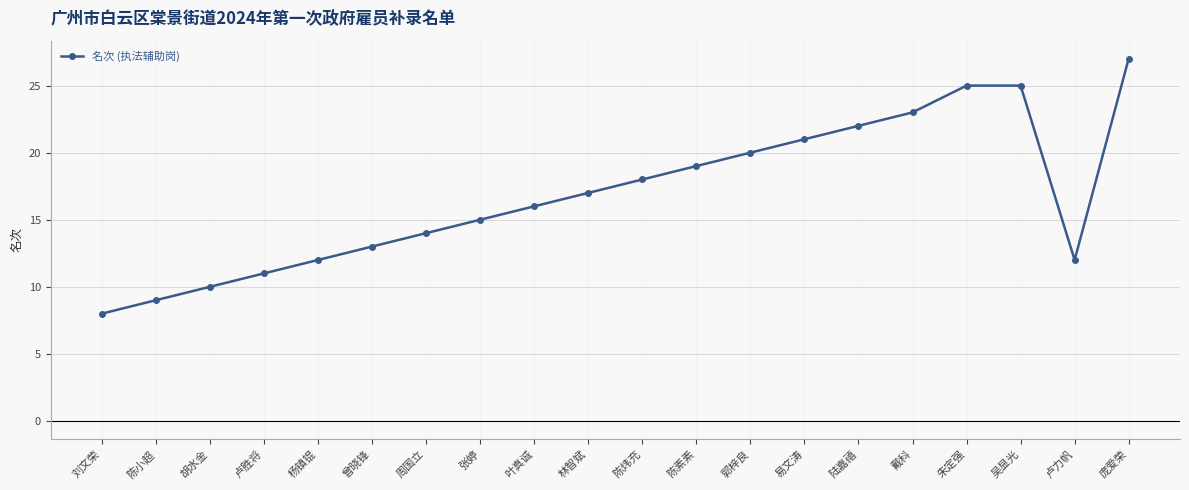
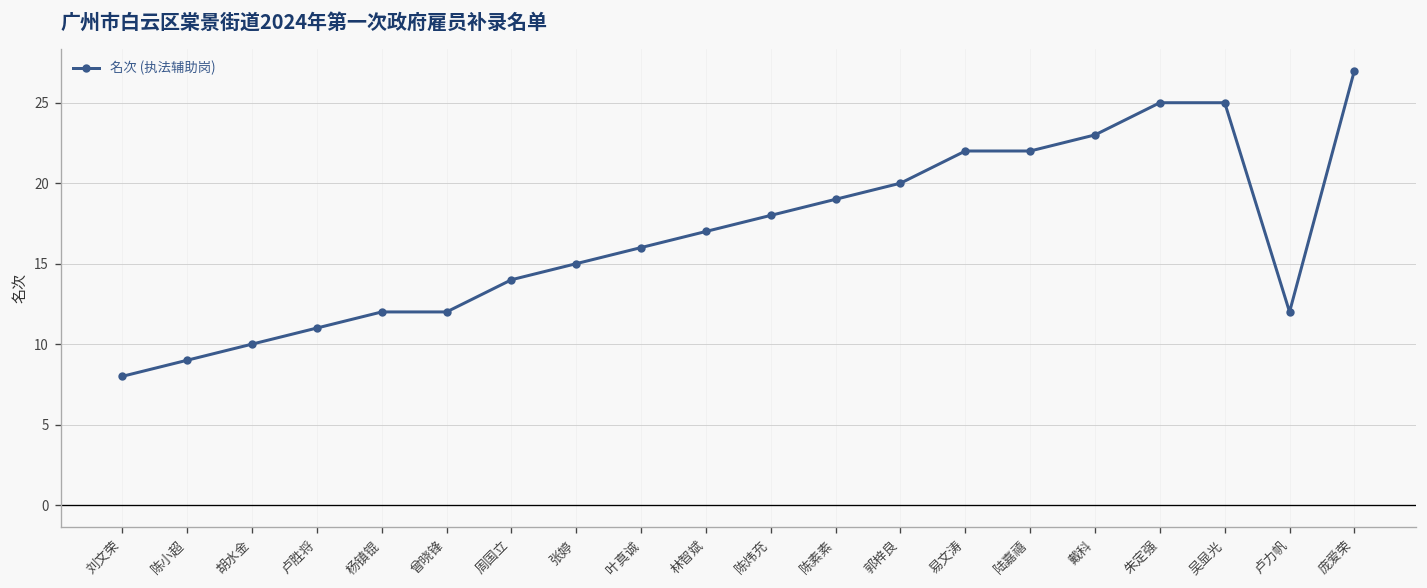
曾晓锋: 13 -> 12
易文涛: 21 -> 22
